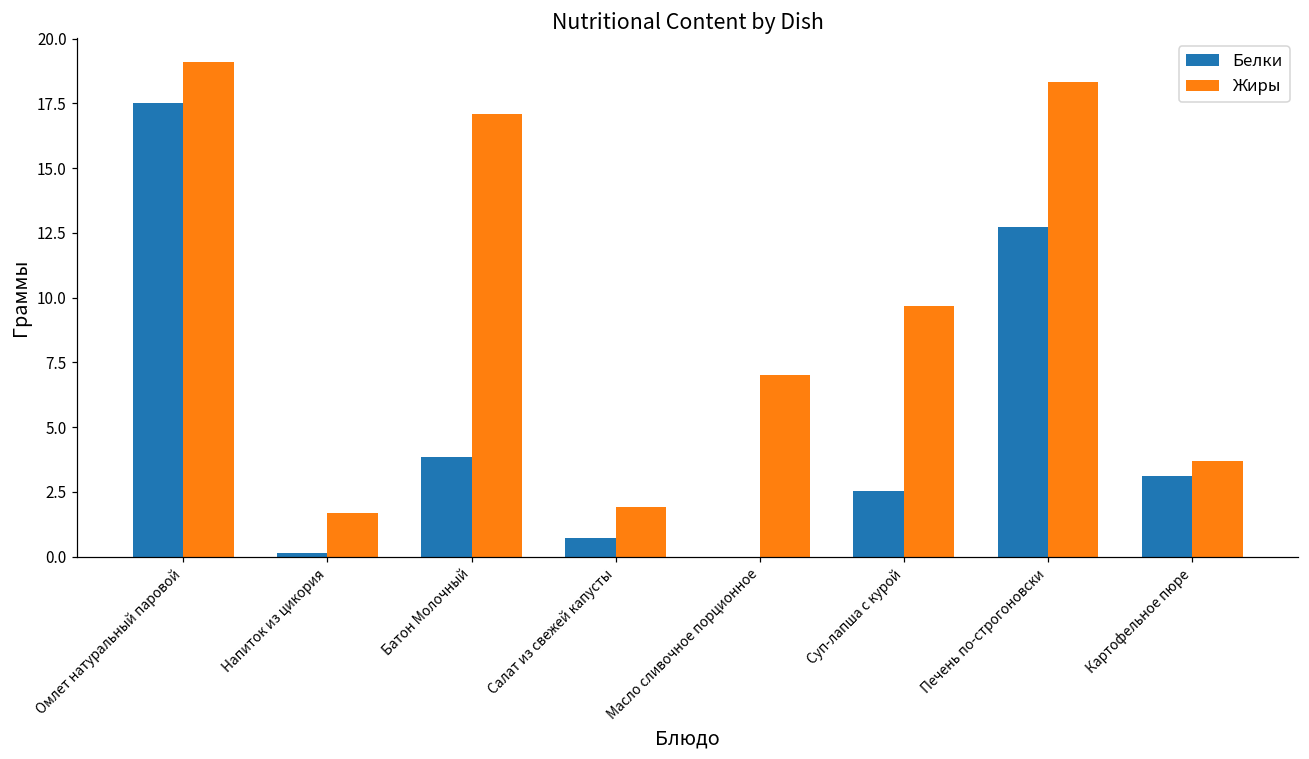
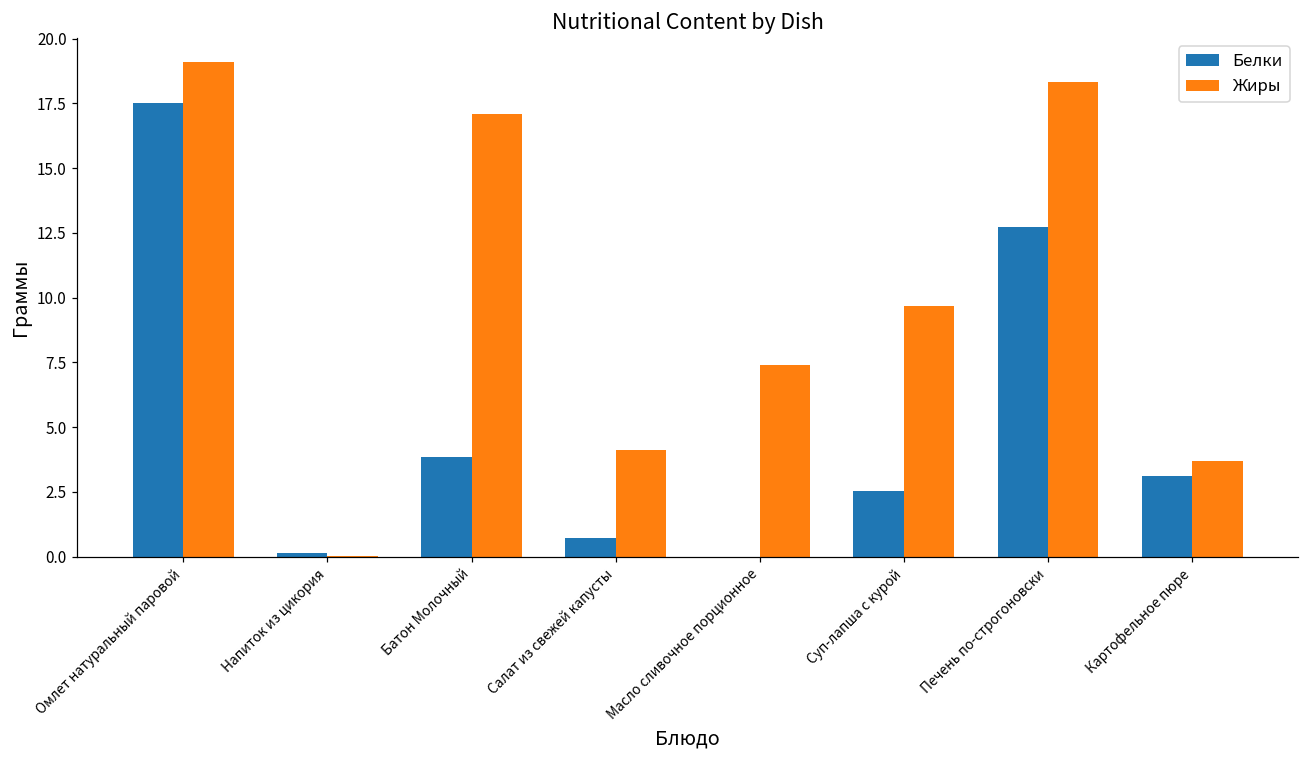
Жиры, Напиток из цикория: 1.7 -> 0.0
Жиры, Салат из свежей капусты: 1.9 -> 4.1
Жиры, Масло сливочное порционное: 7.0 -> 7.4
